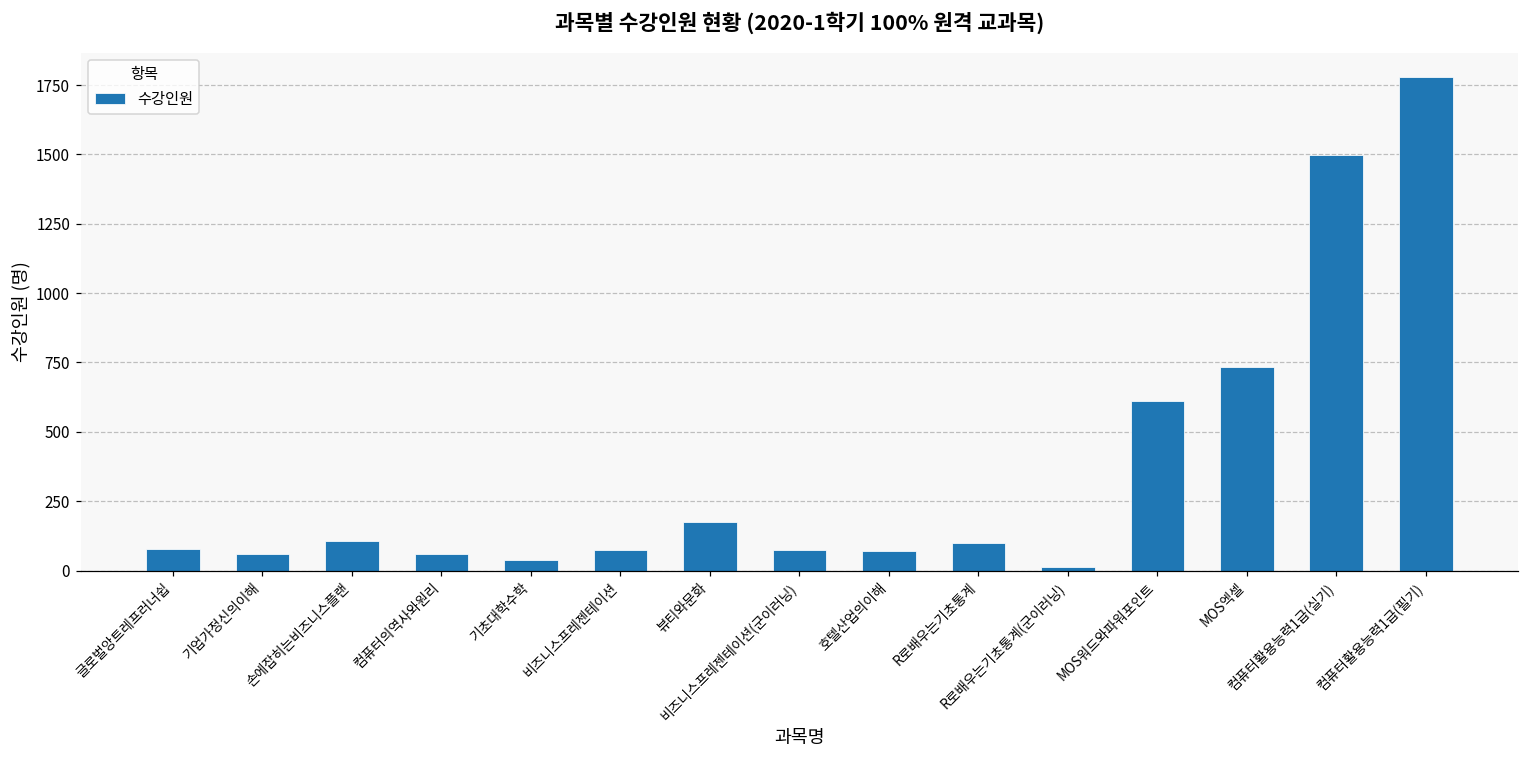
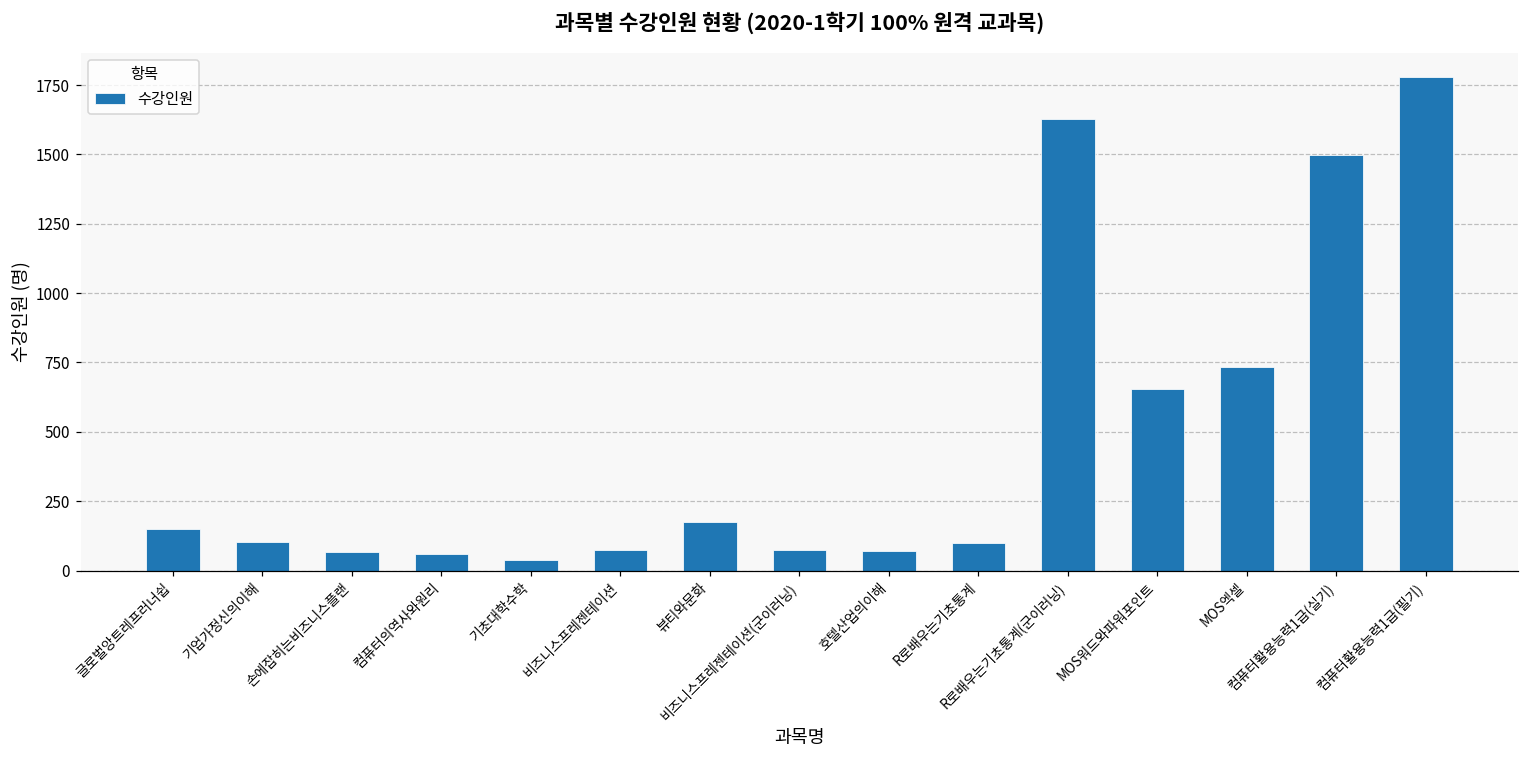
글로벌앙트레프러너쉽: 80 -> 150
기업가정신의이해: 60 -> 100
손에잡히는비즈니스플랜: 110 -> 70
R로배우는기초통계(군이러닝): 10 -> 1630
MOS워드와파워포인트: 610 -> 660
